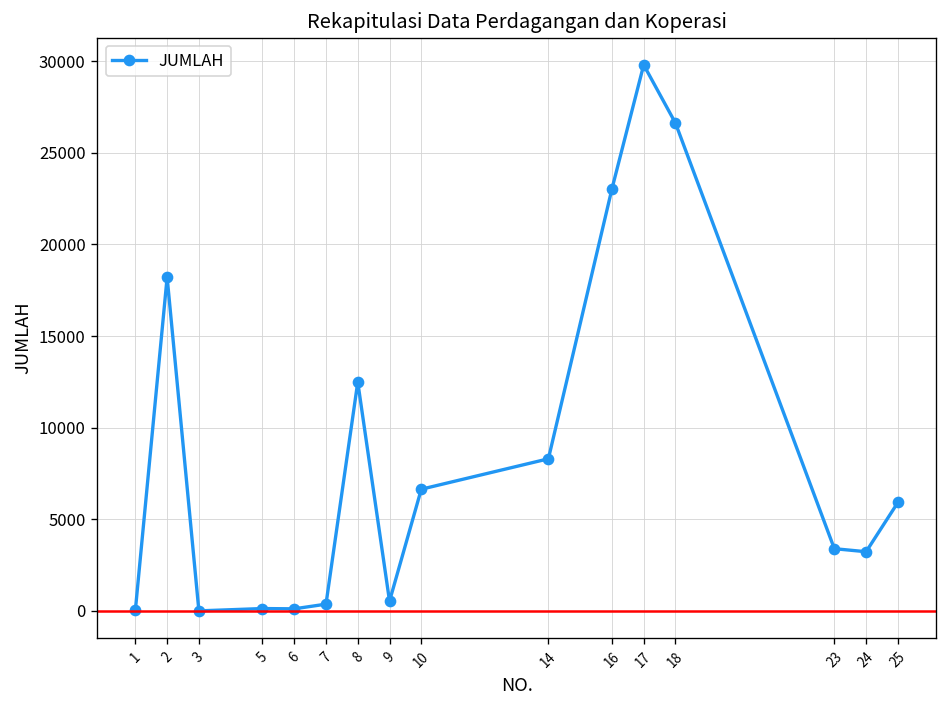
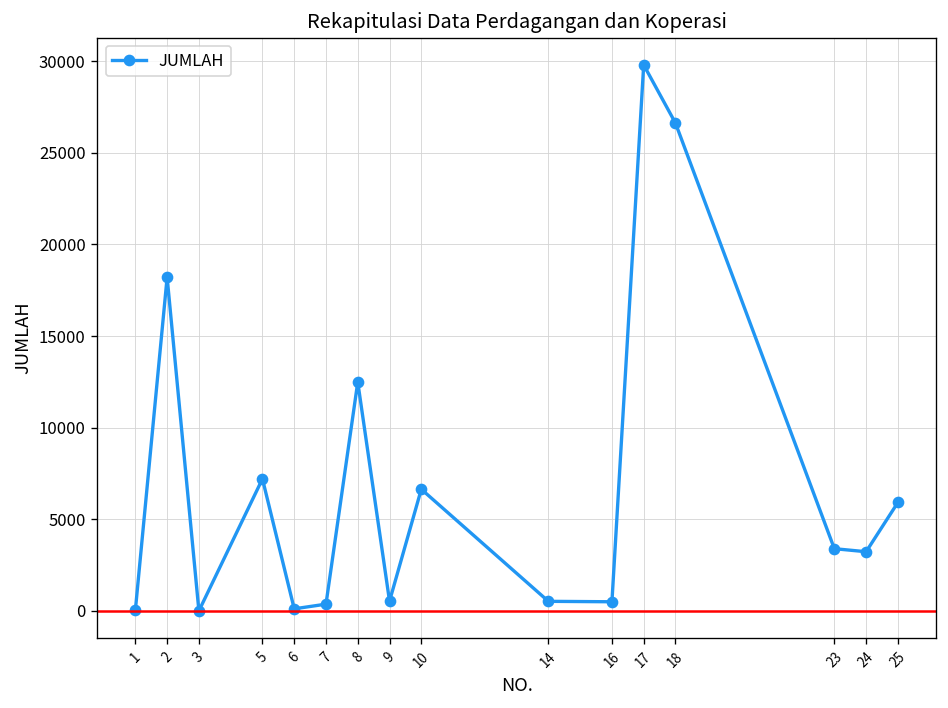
5: 100 -> 7200
14: 8300 -> 500
16: 23000 -> 500
